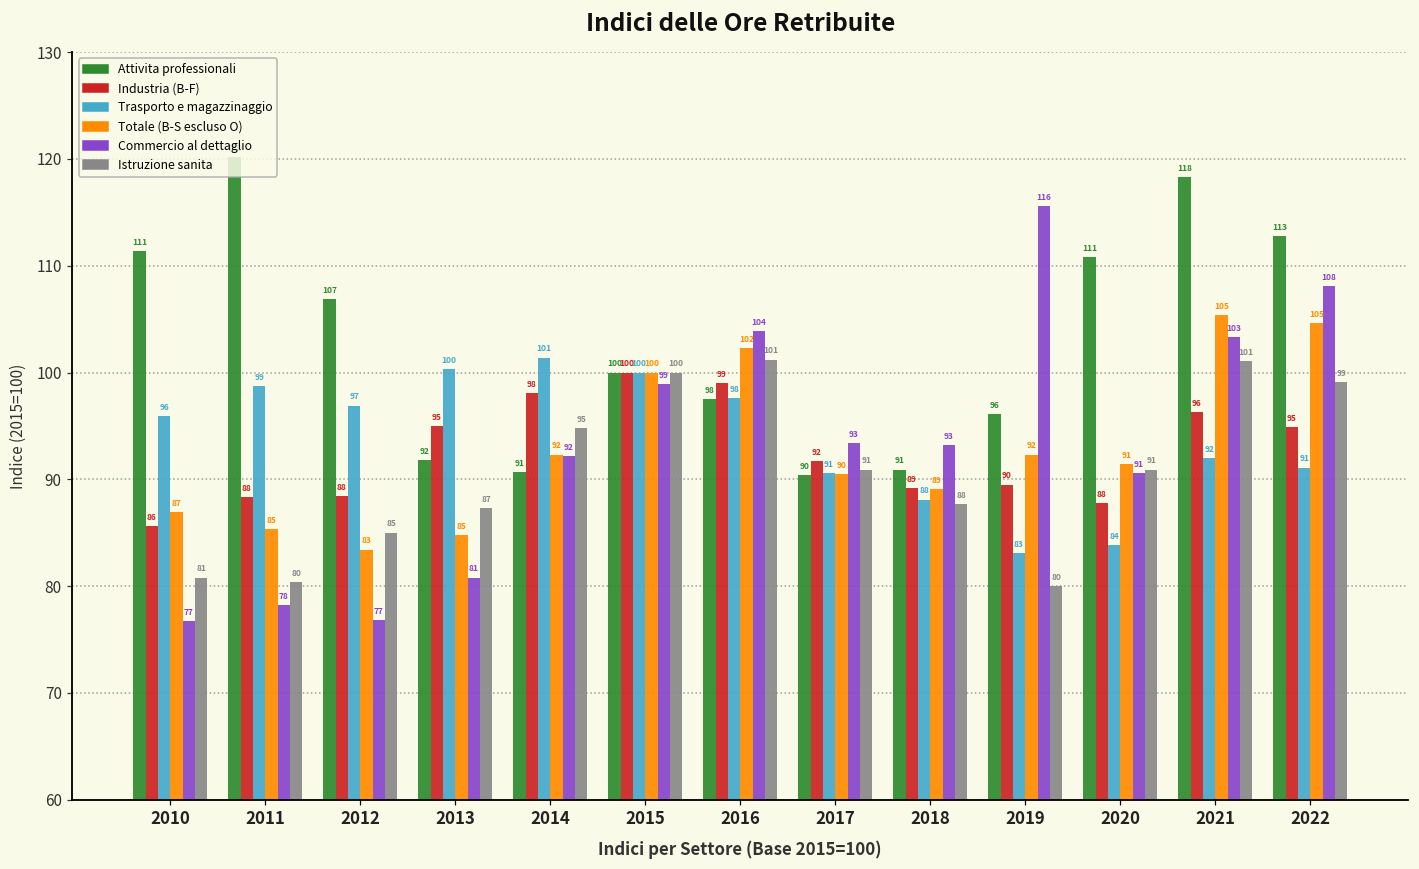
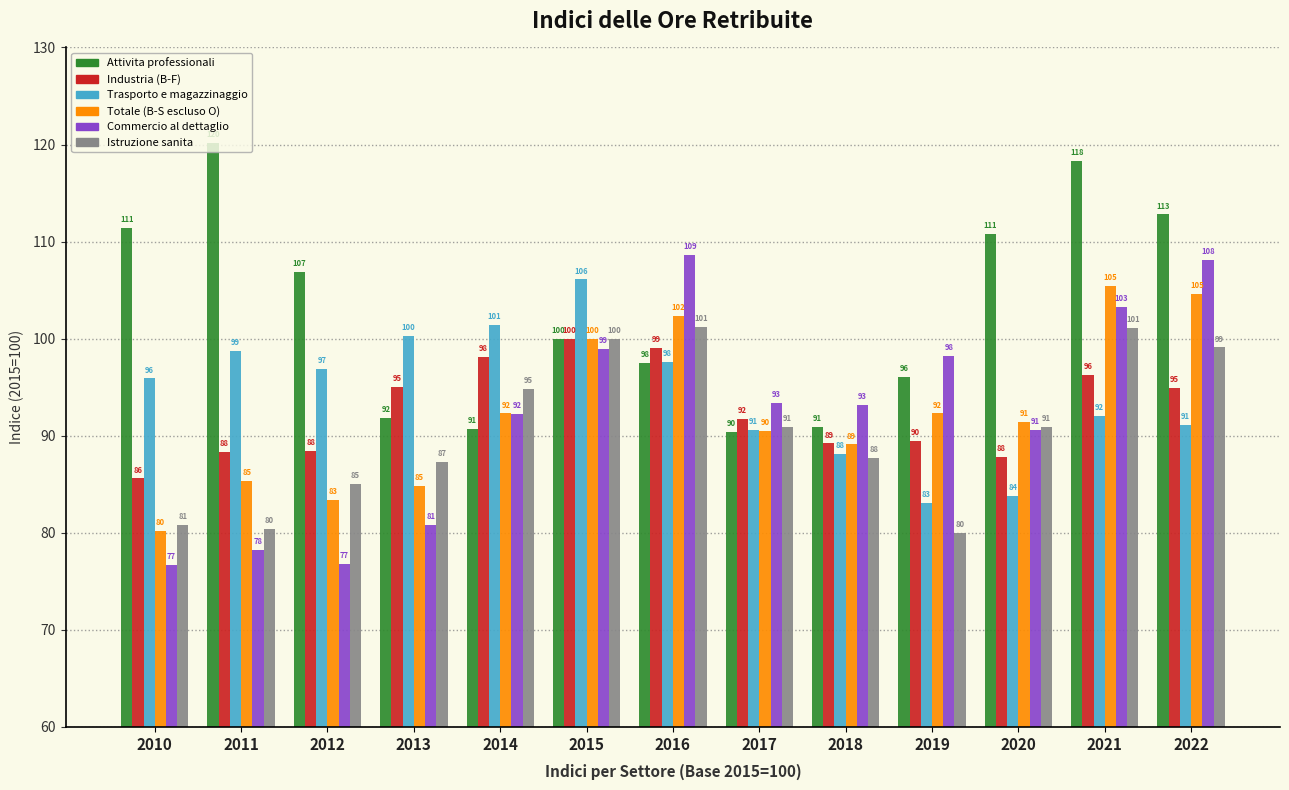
Totale (B-S escluso O), 2010: 87 -> 80
Trasporto e magazzinaggio, 2015: 100 -> 106
Commercio al dettaglio, 2016: 104 -> 109
Commercio al dettaglio, 2019: 116 -> 98
